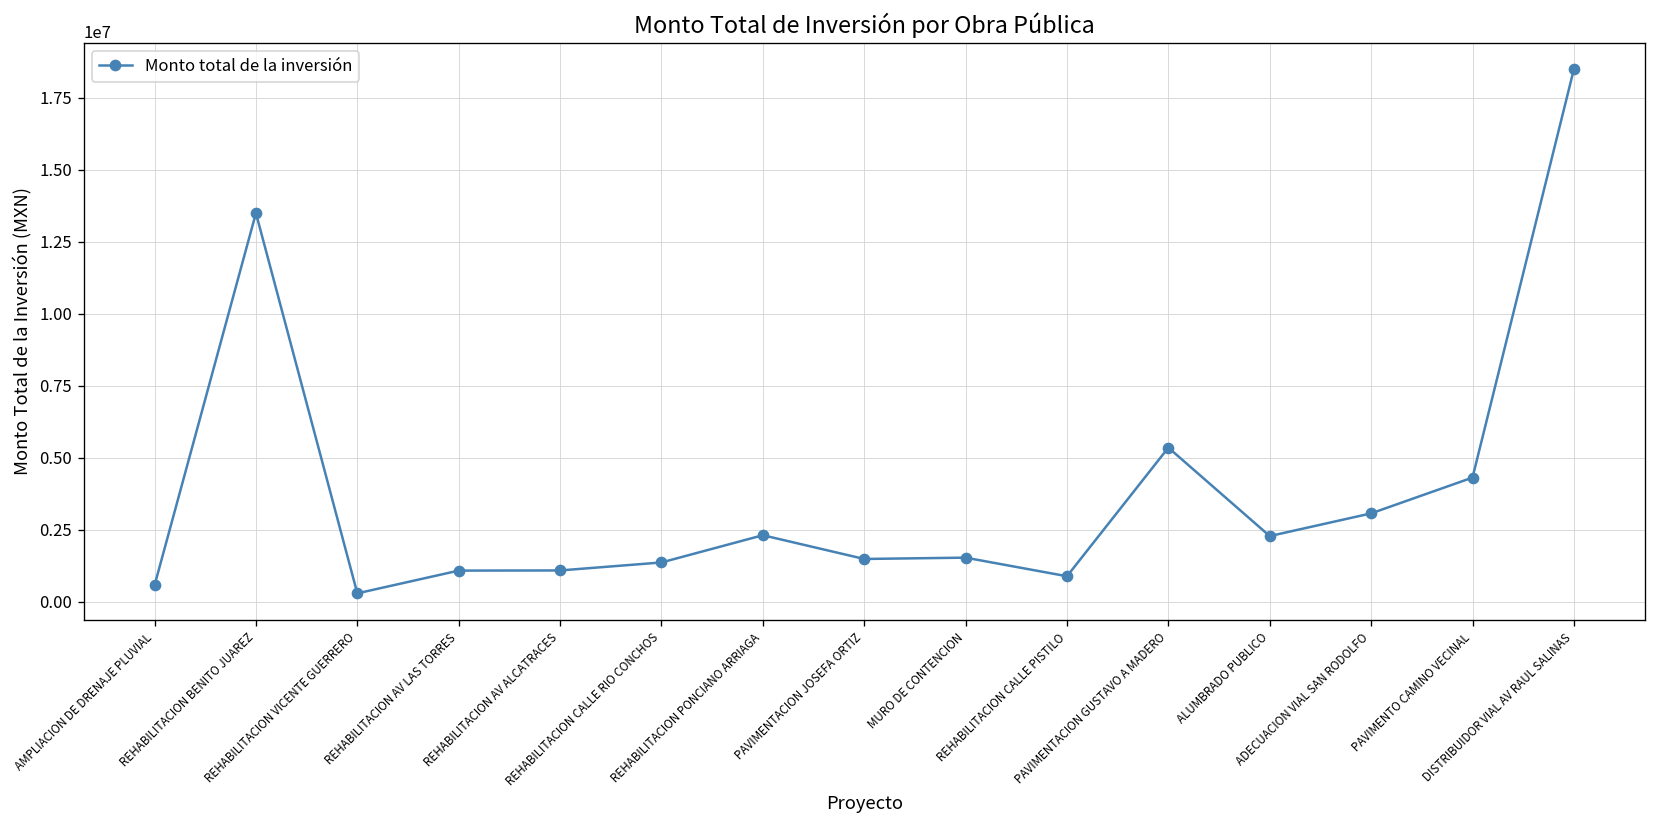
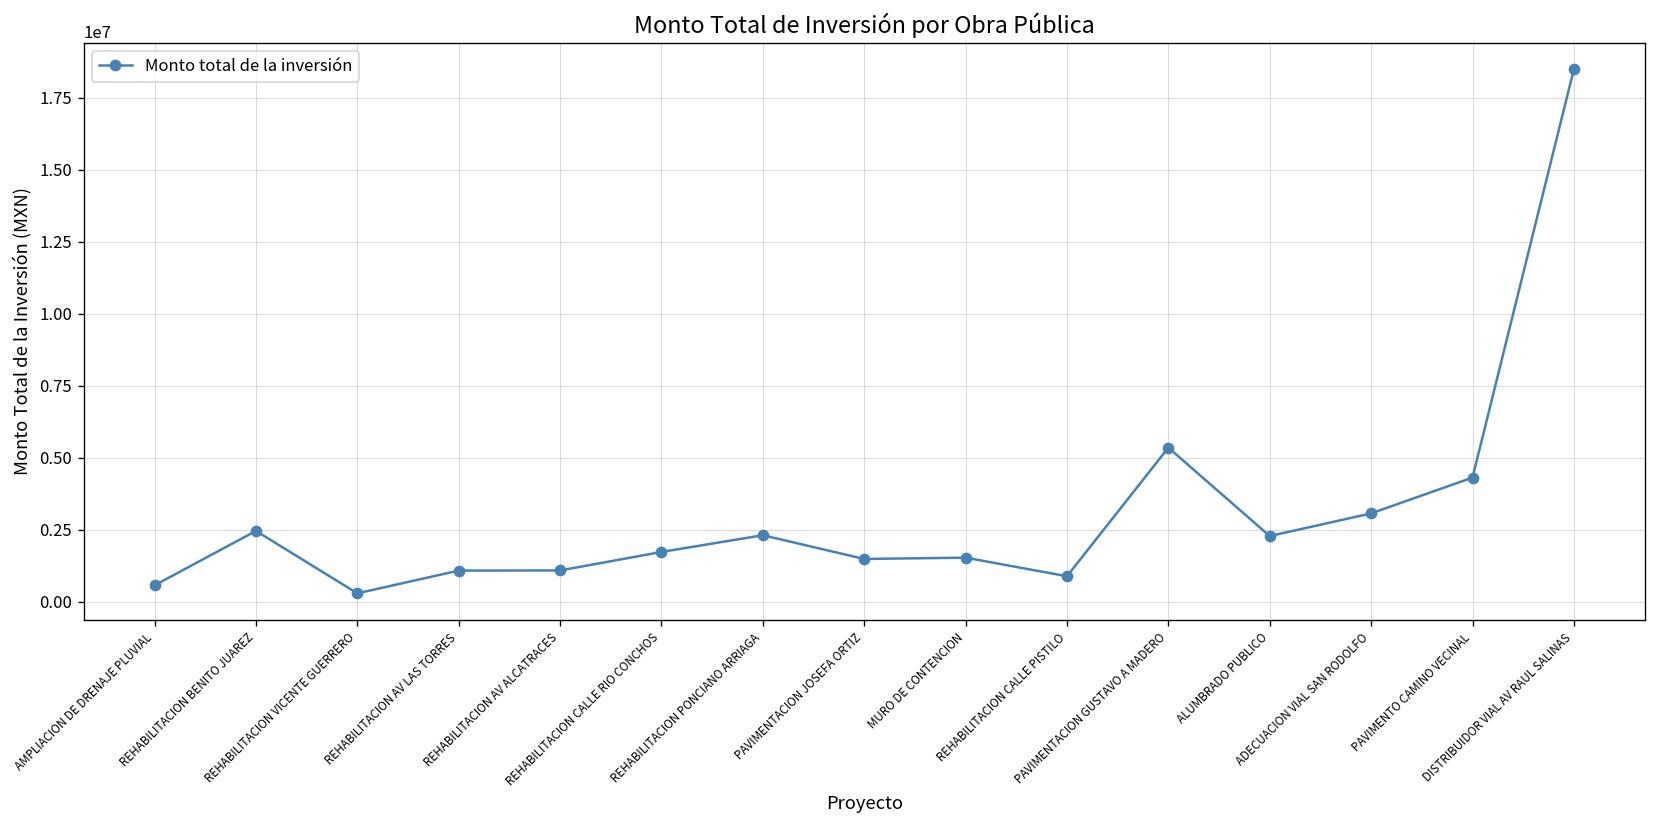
REHABILITACION BENITO JUAREZ: 13500000 -> 2500000
REHABILITACION CALLE RIO CONCHOS: 1400000 -> 1700000
